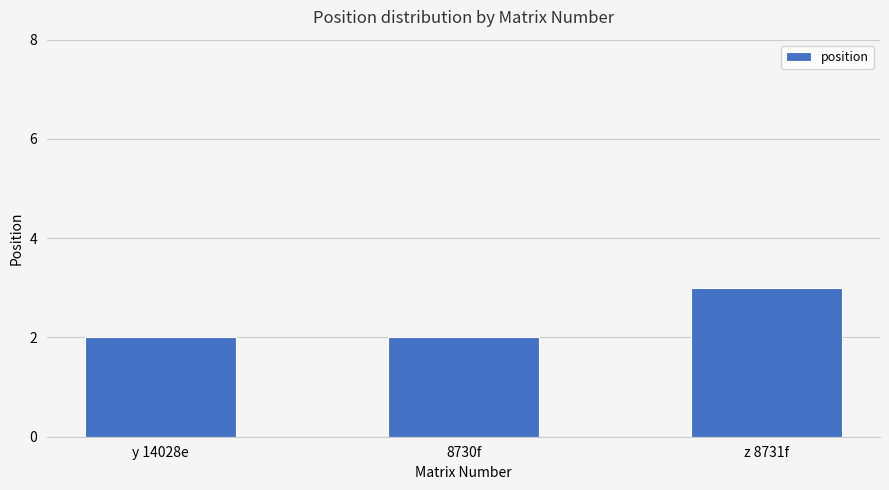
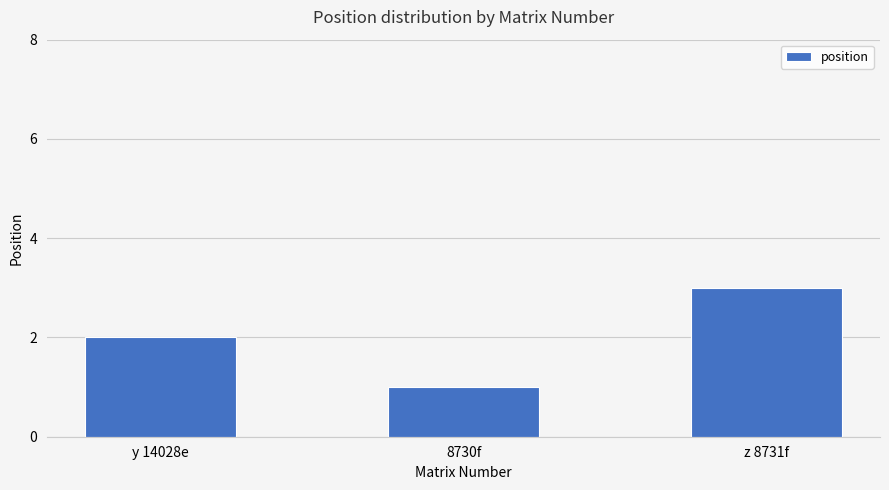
8730f: 2 -> 1
